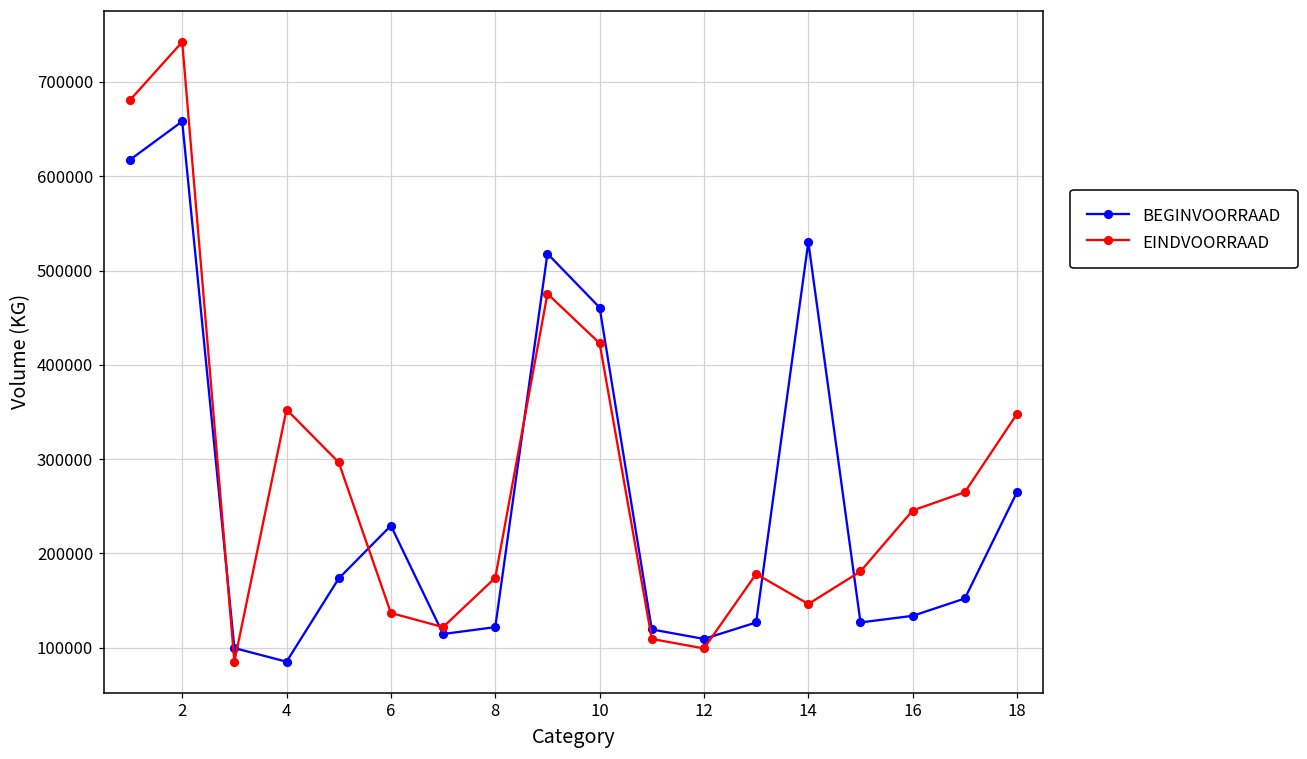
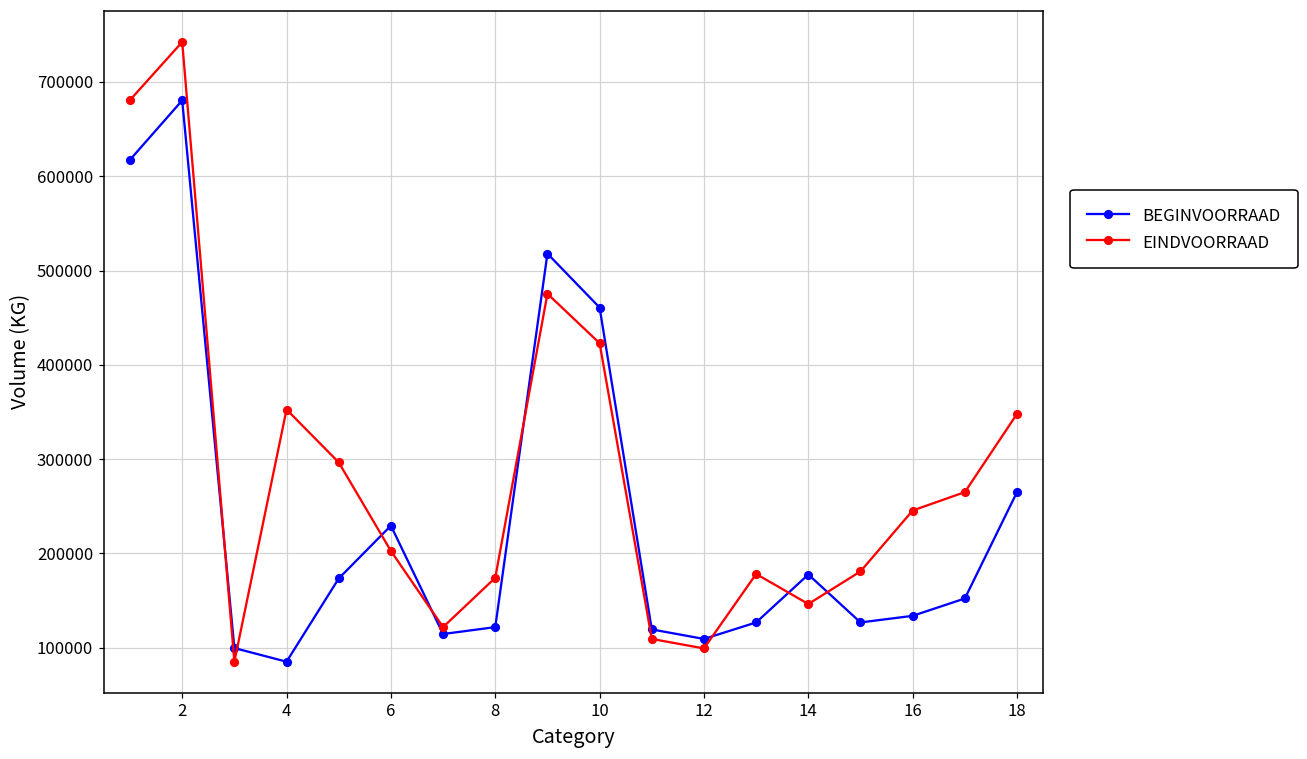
BEGINVOORRAAD, 2: 660000 -> 680000
EINDVOORRAAD, 6: 140000 -> 200000
BEGINVOORRAAD, 14: 530000 -> 180000
